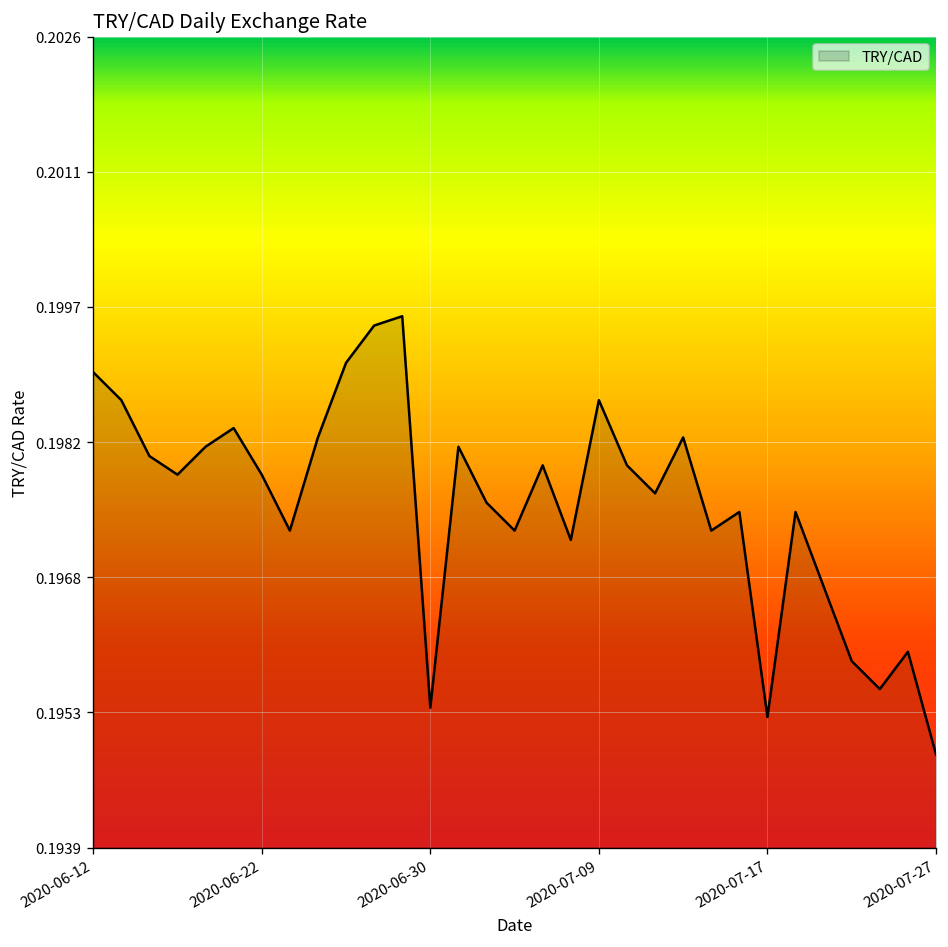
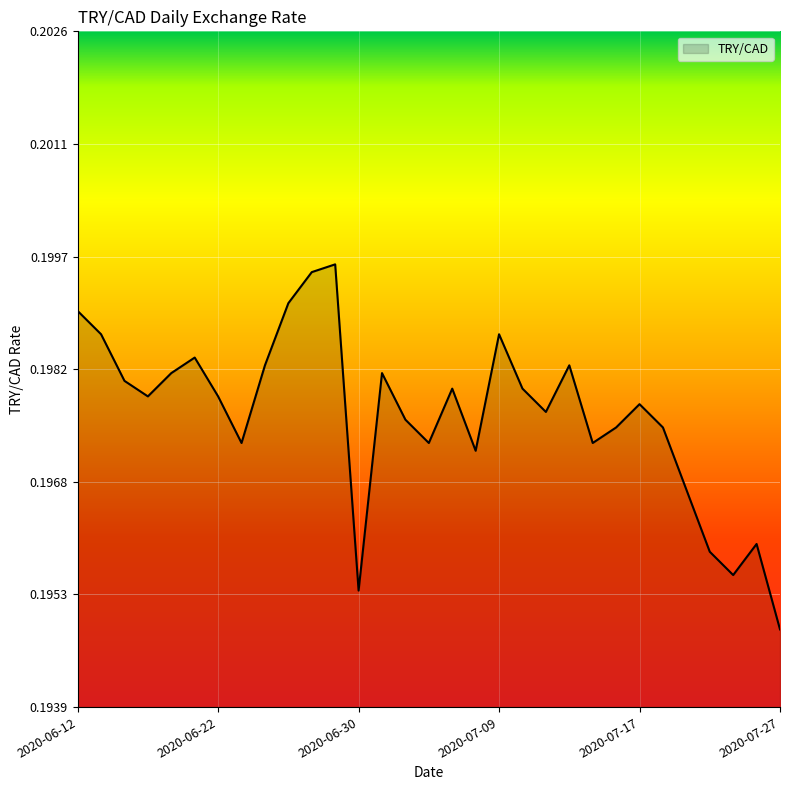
2020-07-17: 0.1953 -> 0.1978
